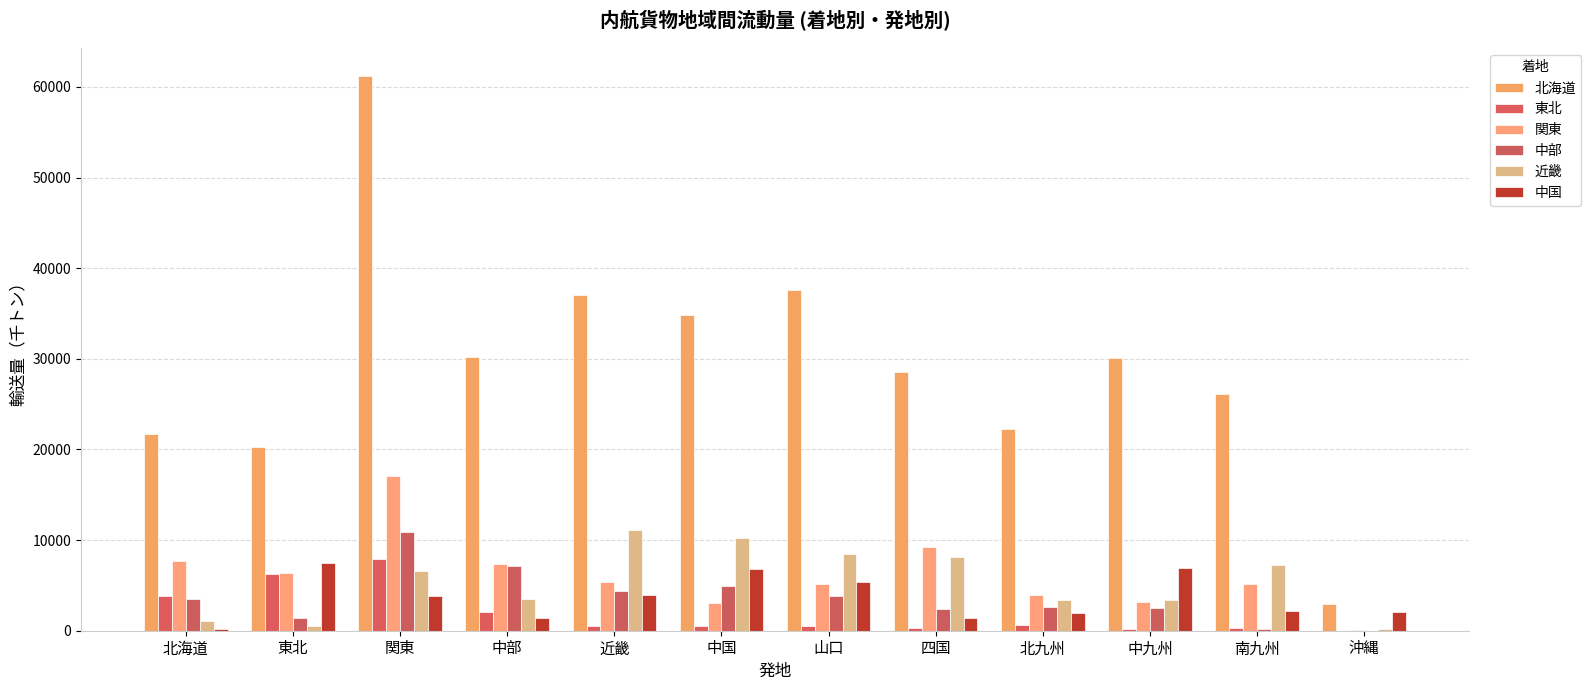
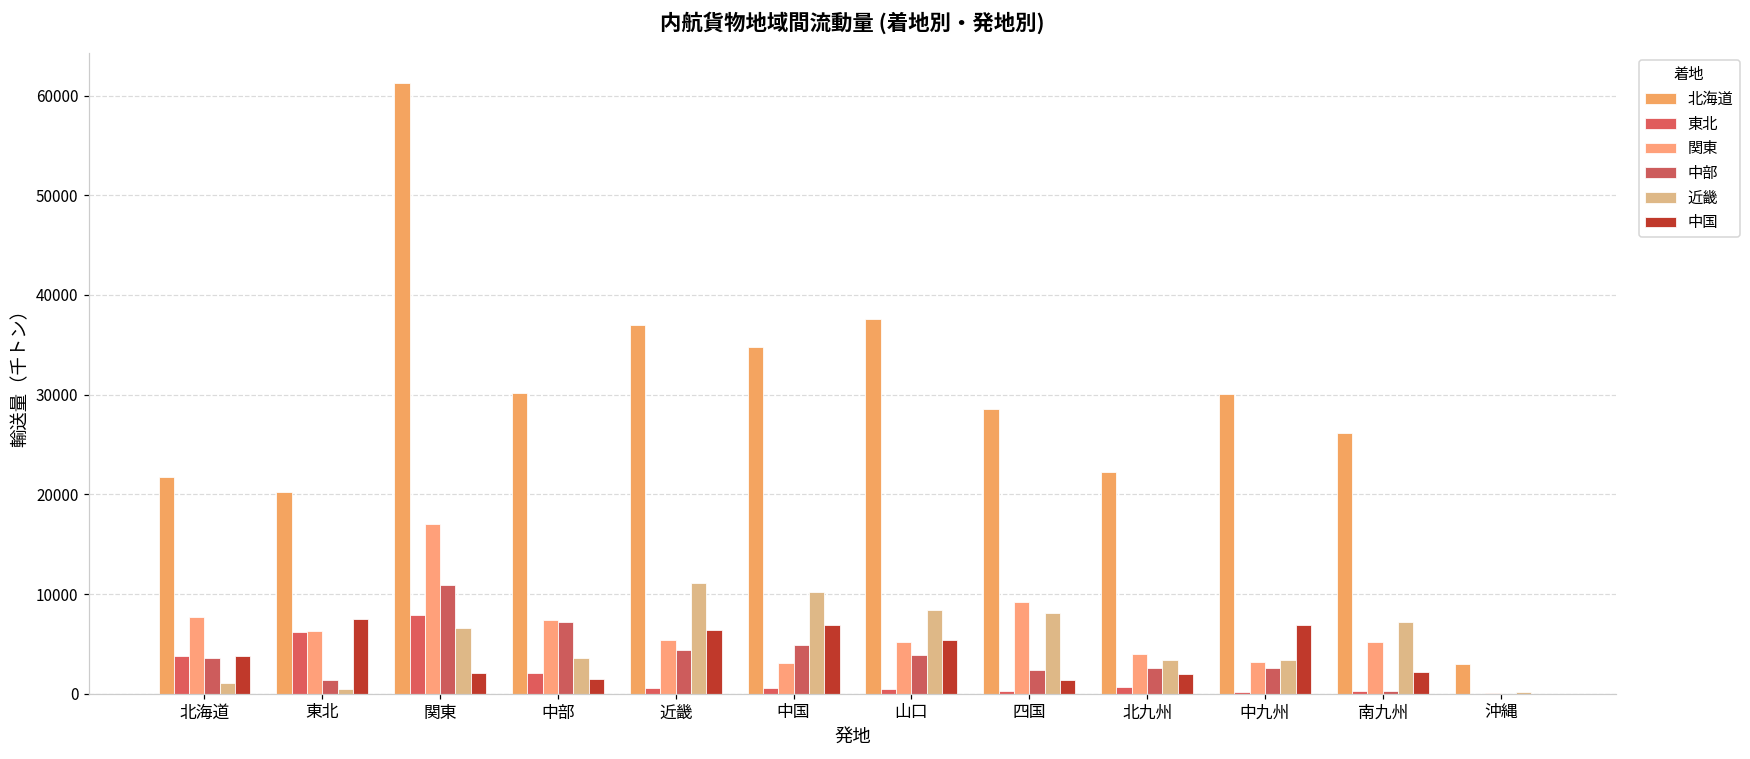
中国, 北海道: 0 -> 4000
中国, 関東: 4000 -> 2000
中国, 近畿: 4000 -> 6000
中国, 沖縄: 2000 -> 0
